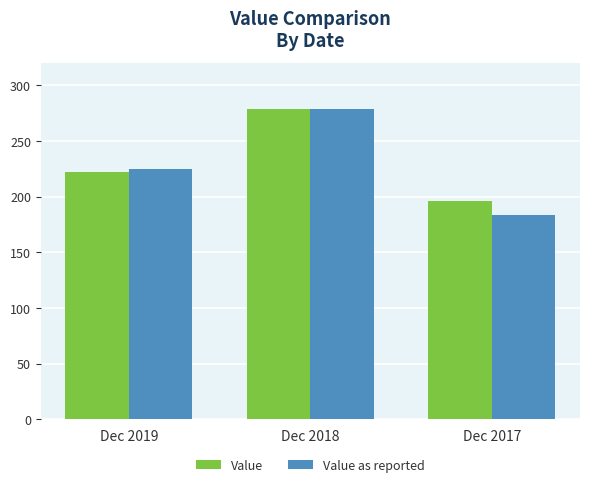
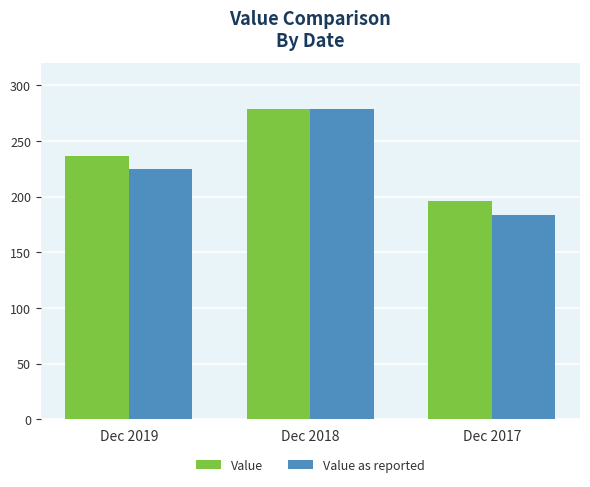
Value, Dec 2019: 222 -> 236
